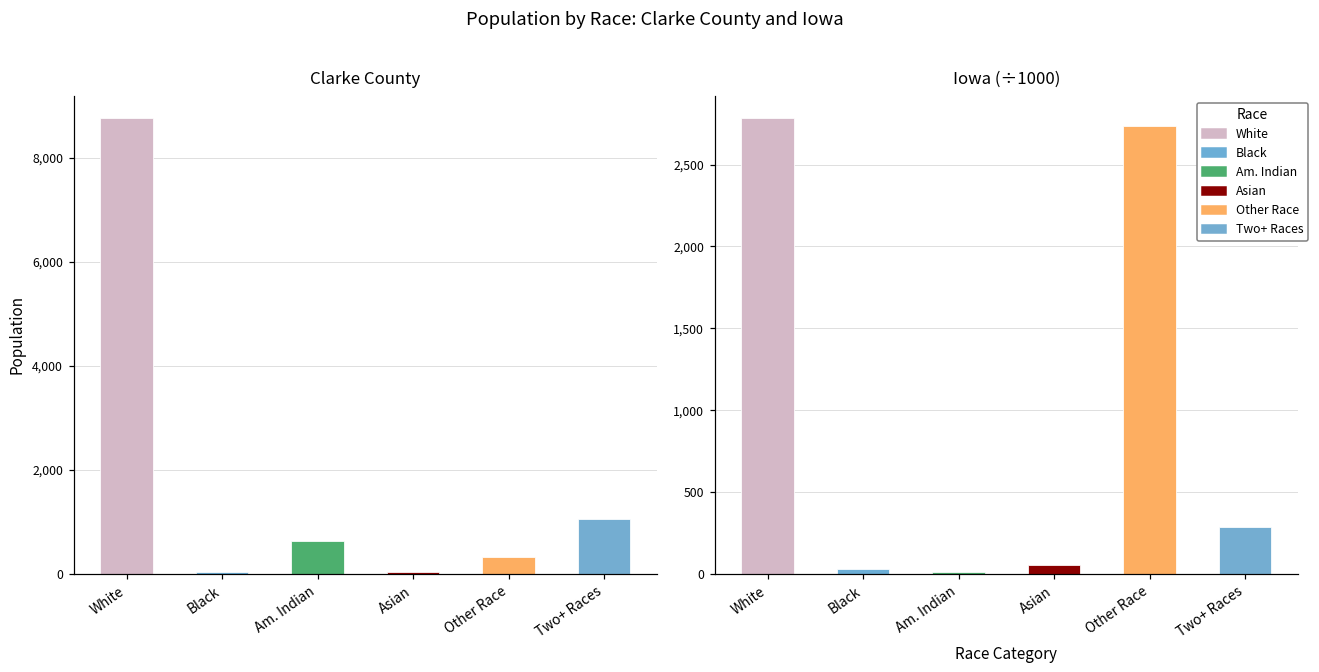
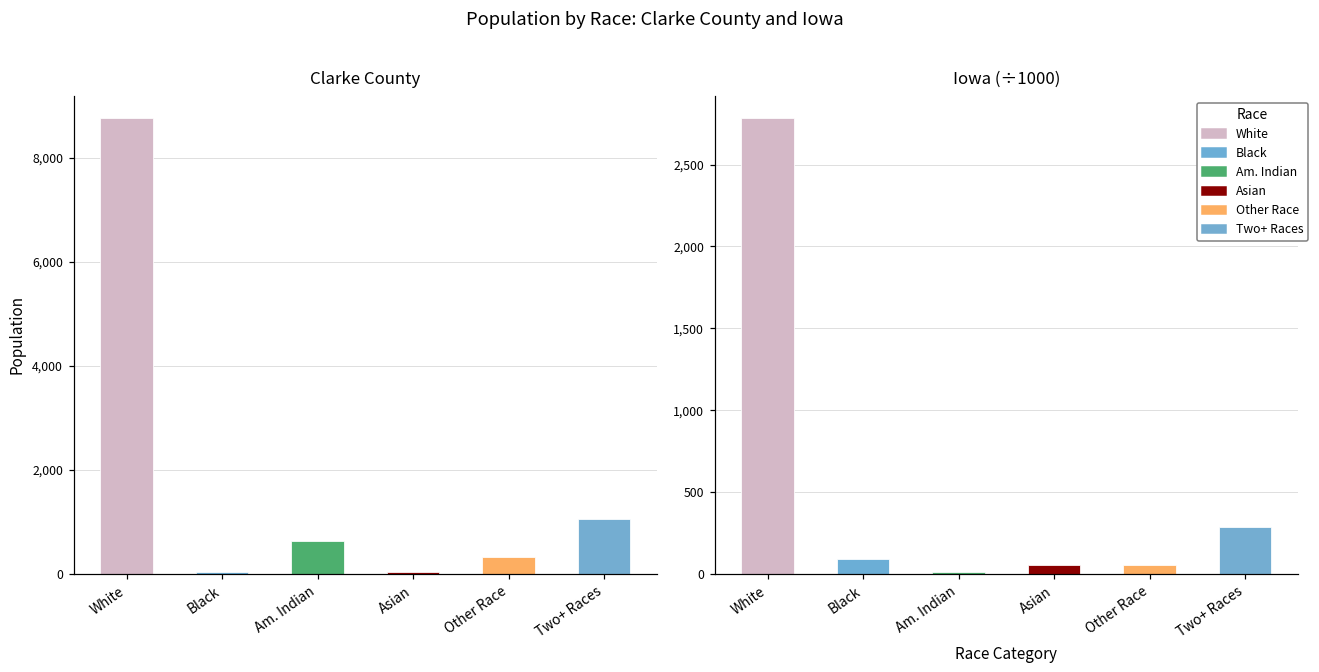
Iowa (÷1000), Black: 30 -> 90
Iowa (÷1000), Other Race: 2,740 -> 60
